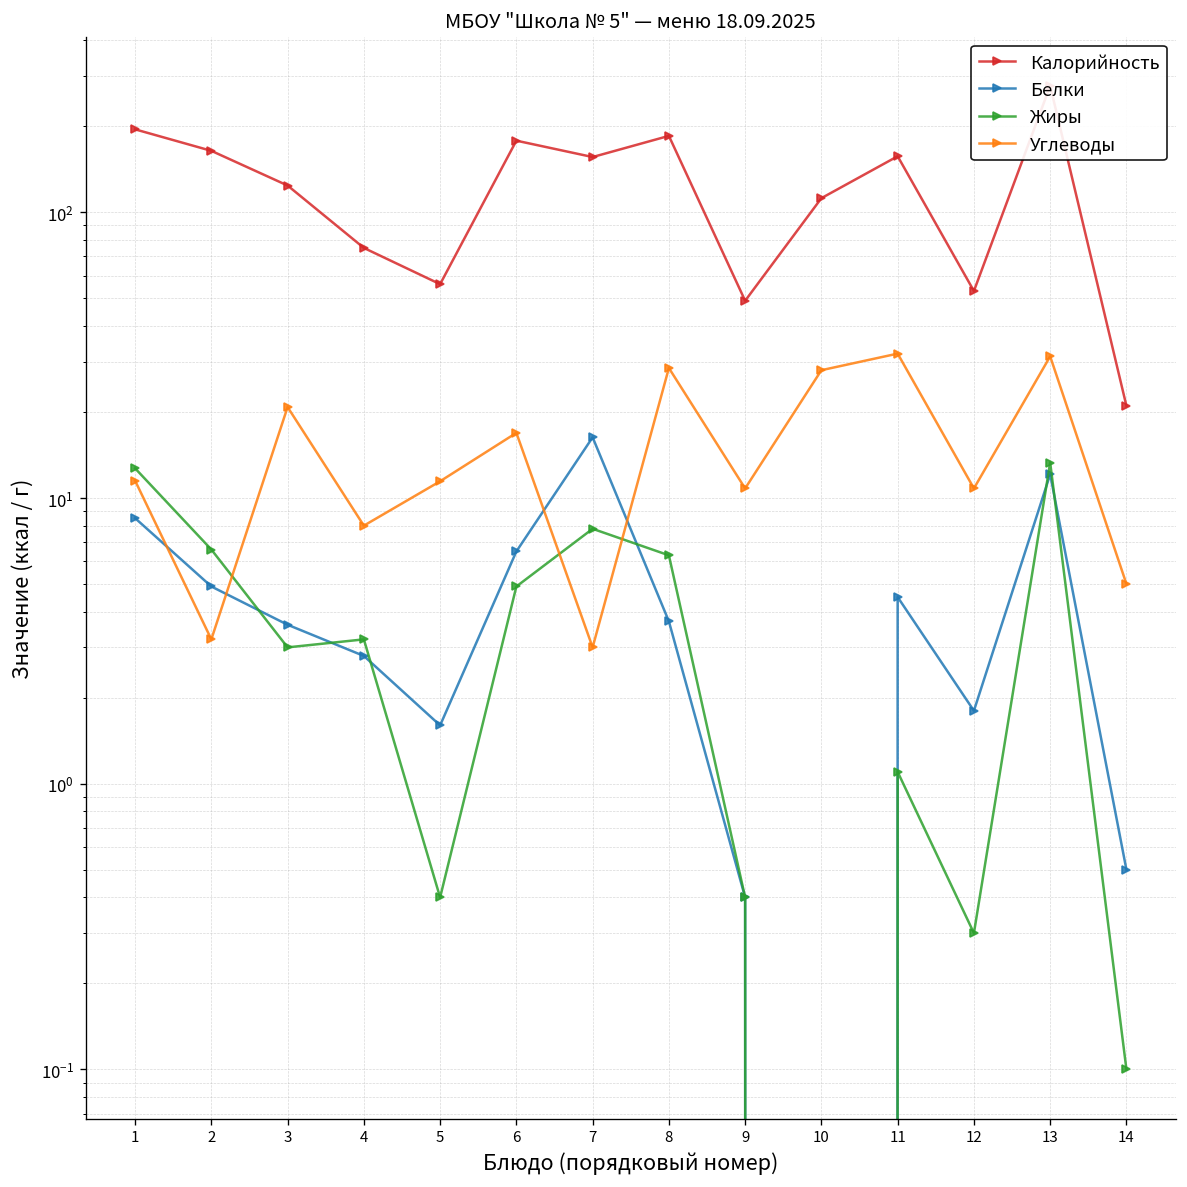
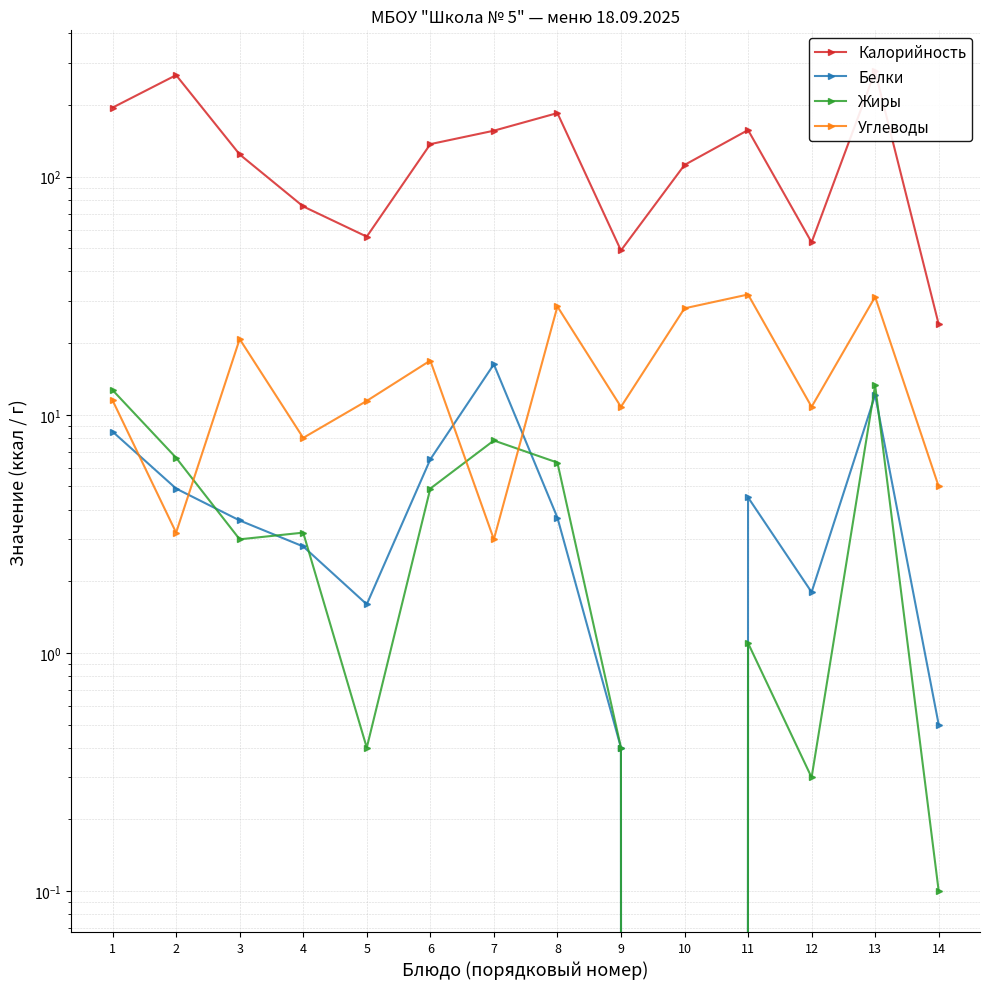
Калорийность, 2: 160 -> 270
Калорийность, 6: 180 -> 140
Калорийность, 14: 21 -> 24
